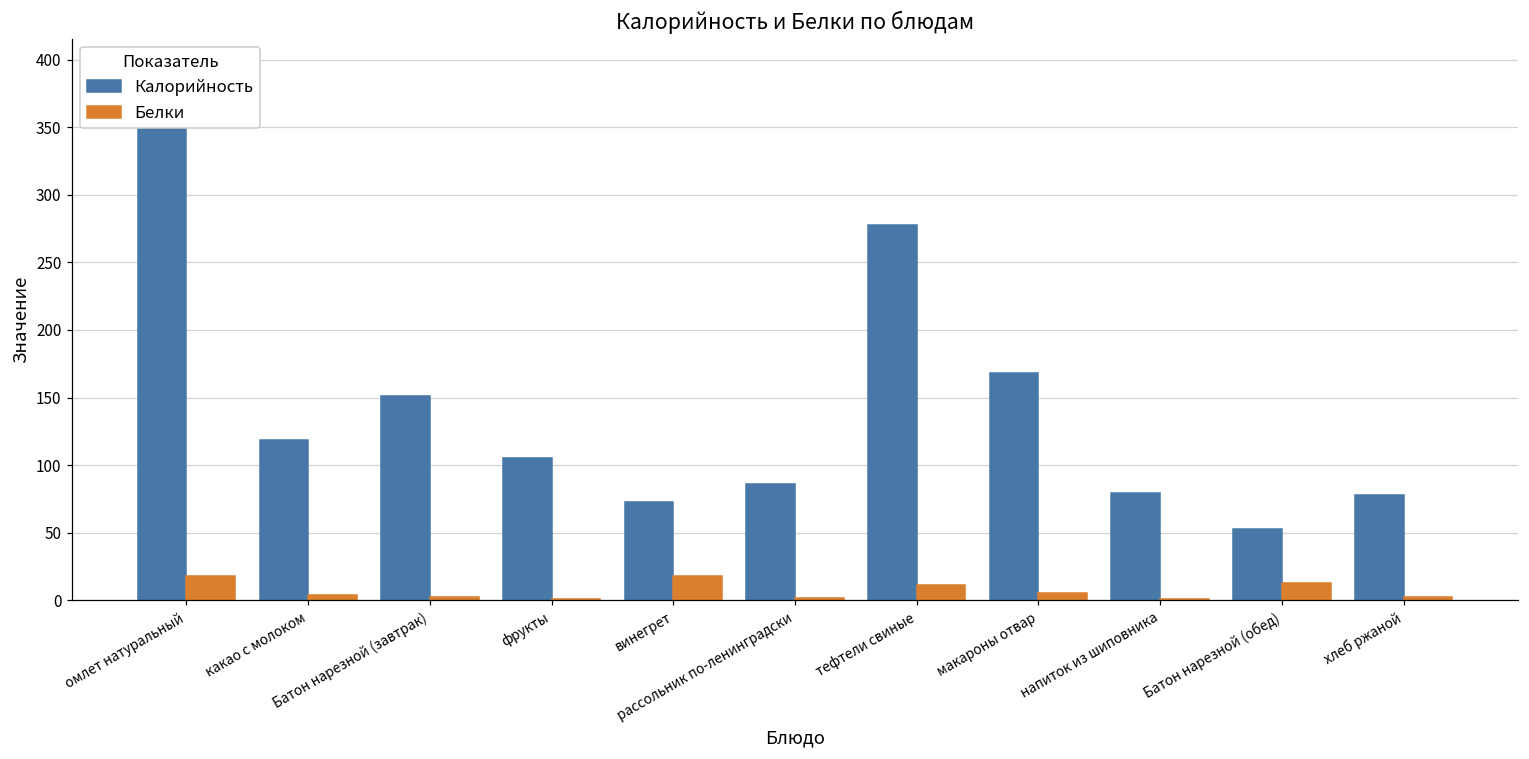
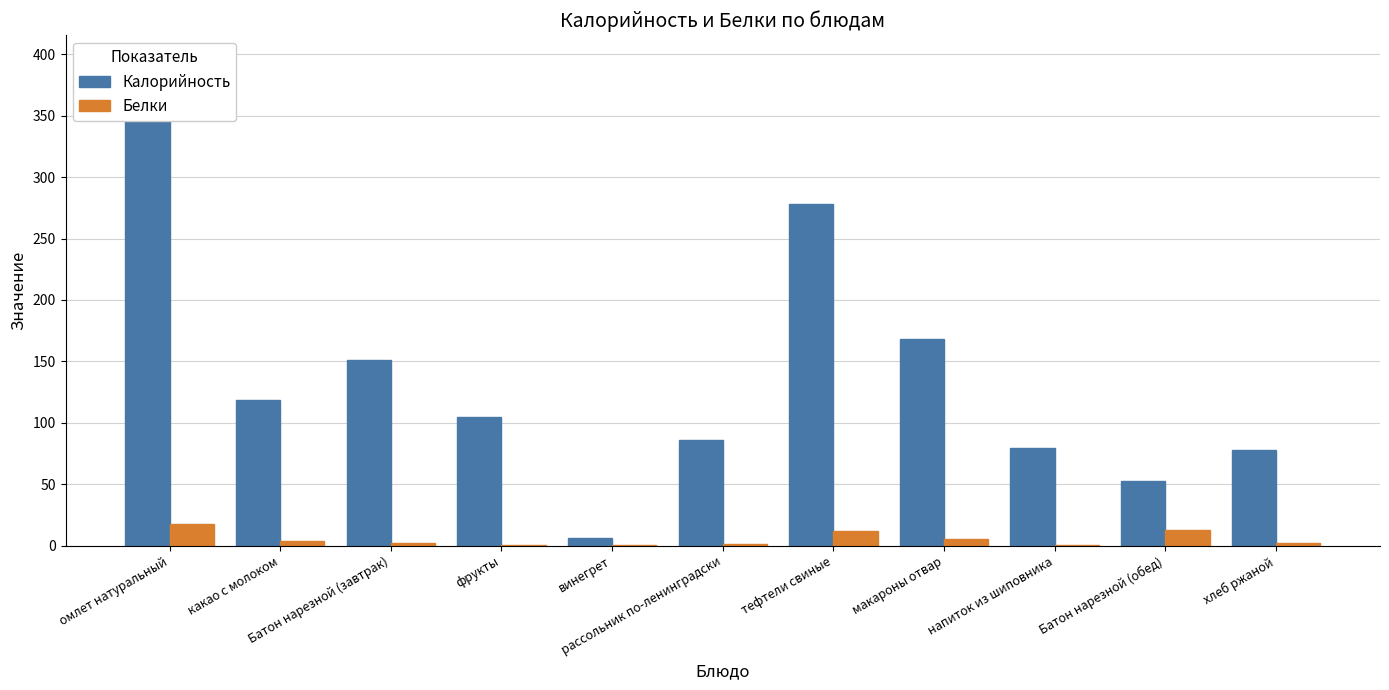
Калорийность, винегрет: 73 -> 6
Белки, винегрет: 18 -> 1
